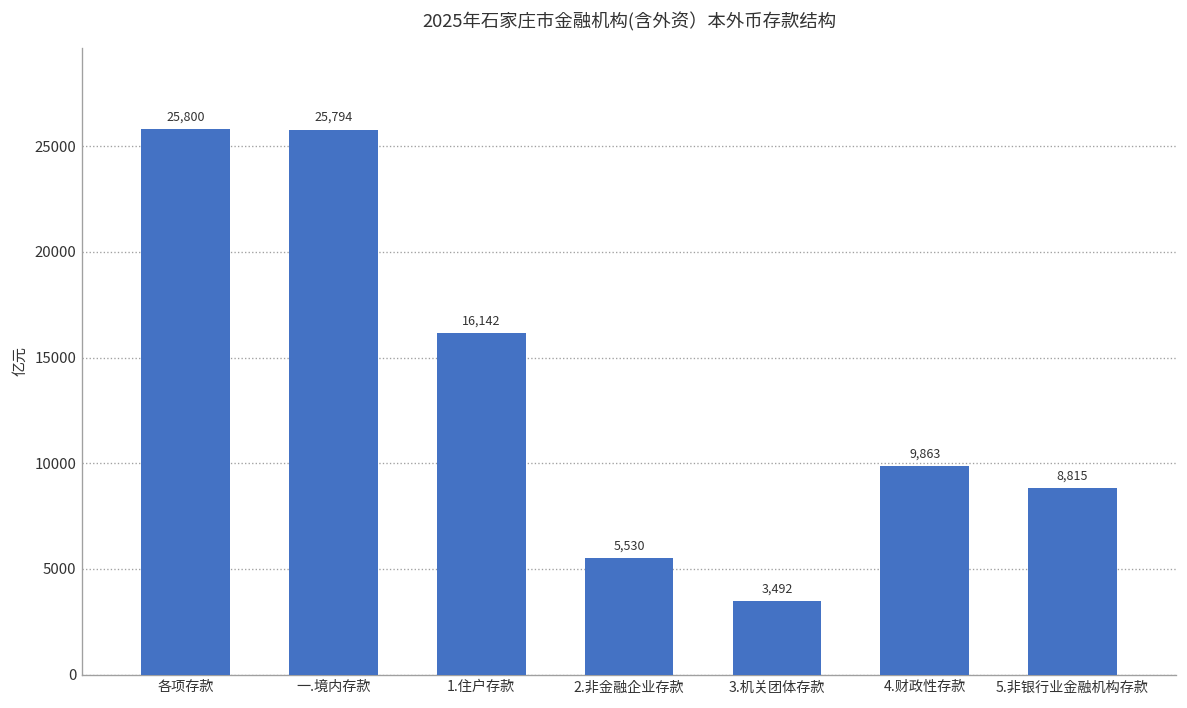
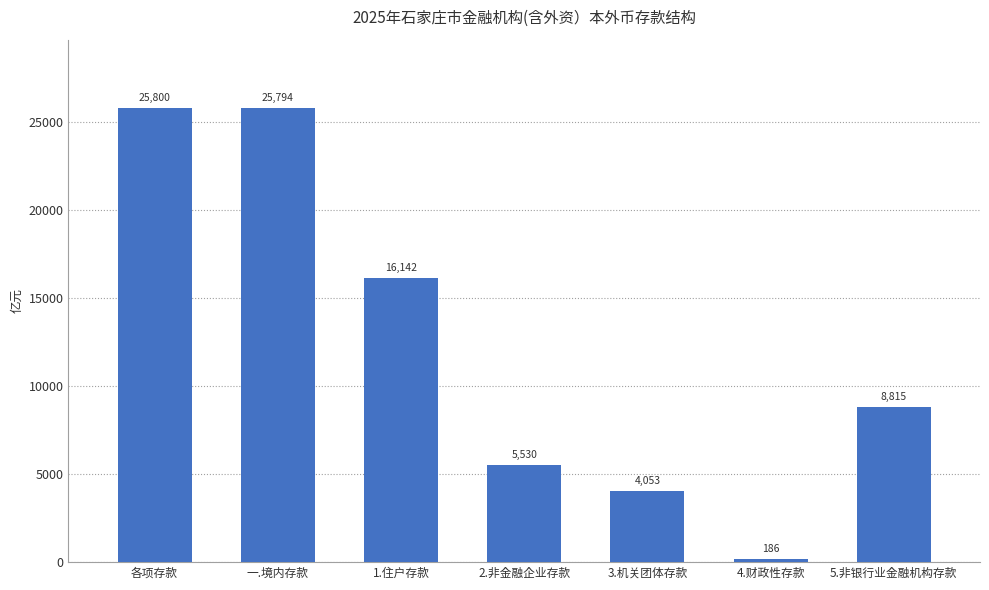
3.机关团体存款: 3,492 -> 4,053
4.财政性存款: 9,863 -> 186
